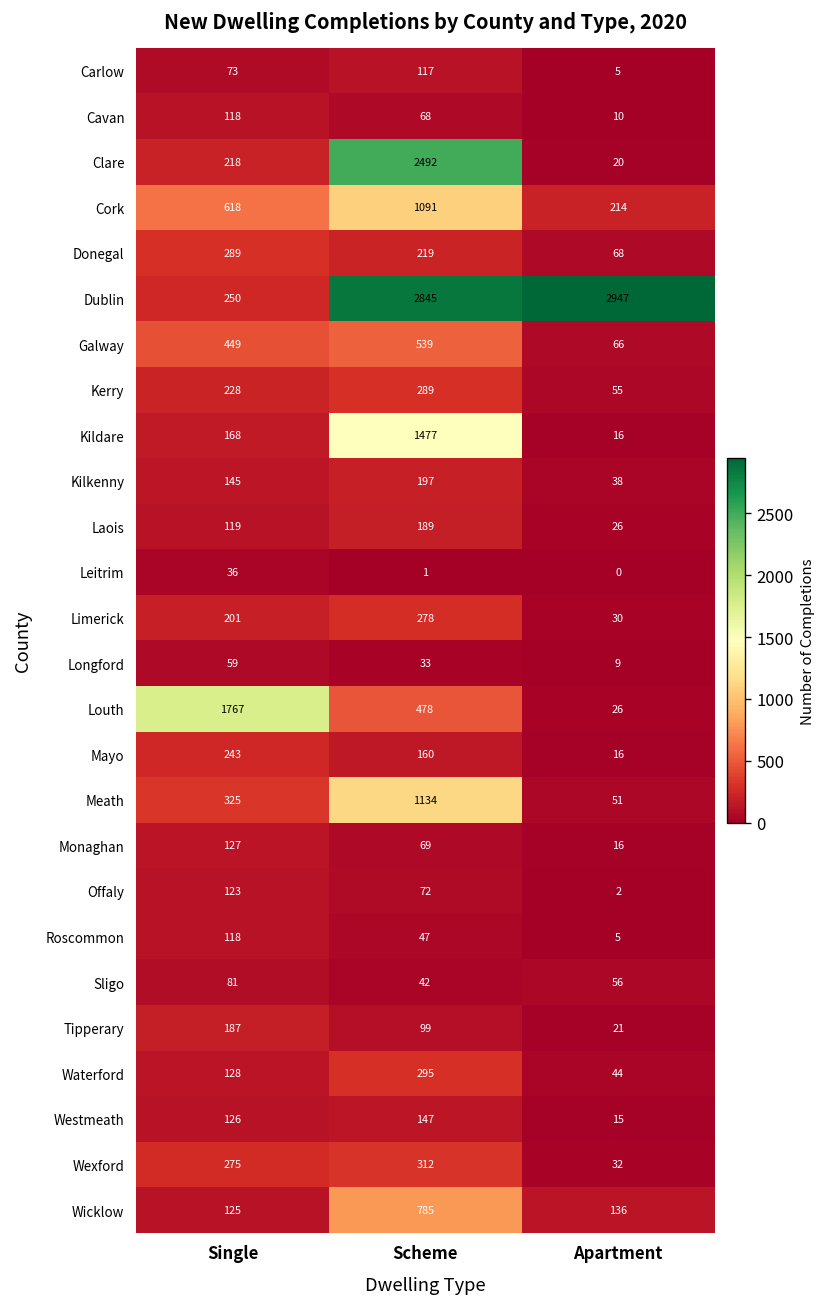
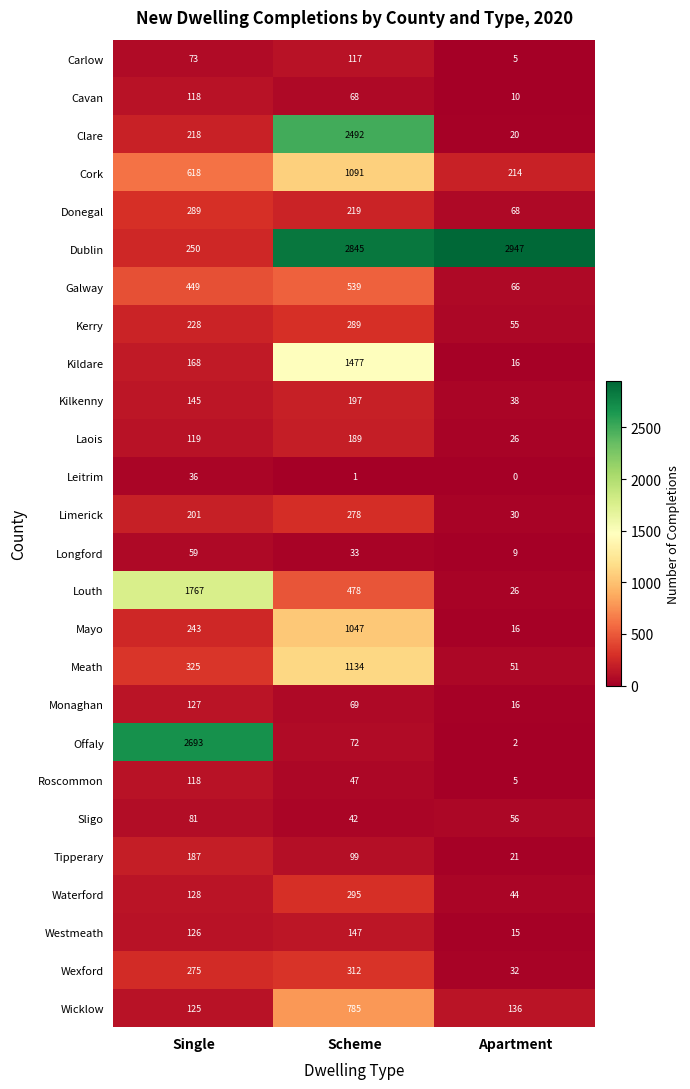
Mayo, Scheme: 160 -> 1047
Offaly, Single: 123 -> 2693
